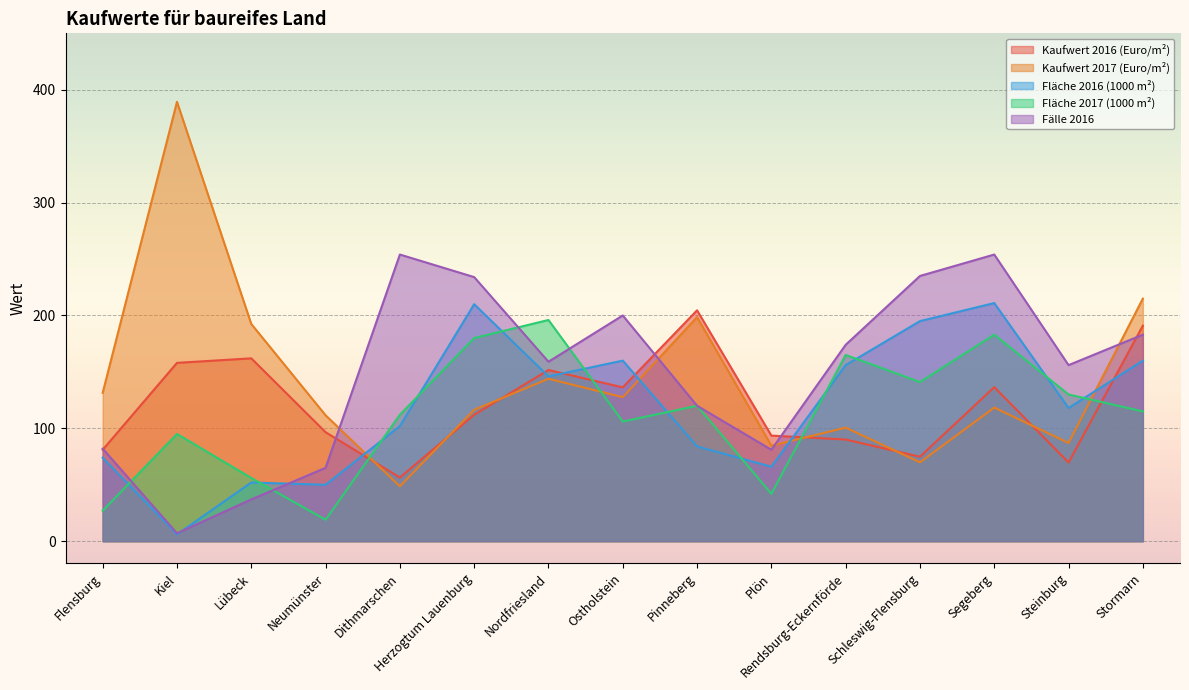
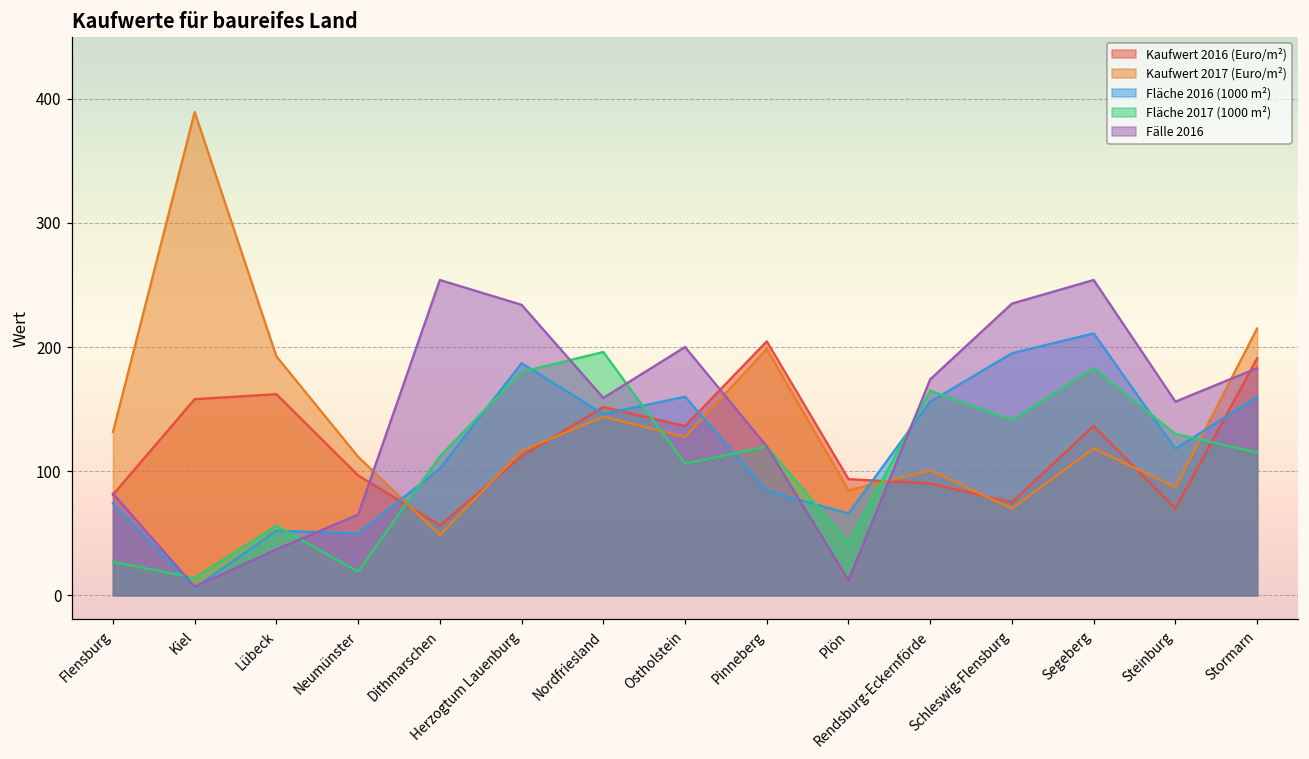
Fläche 2017 (1000 m²), Kiel: 95 -> 14
Fläche 2016 (1000 m²), Herzogtum Lauenburg: 210 -> 187
Fälle 2016, Plön: 81 -> 12
